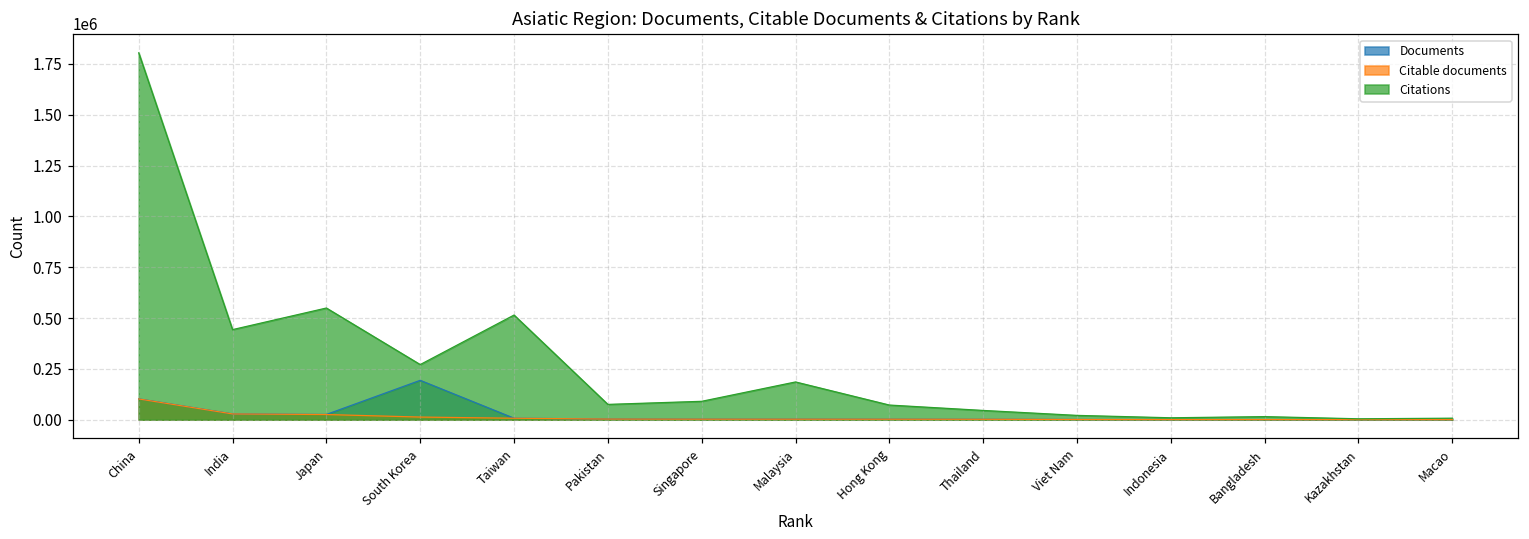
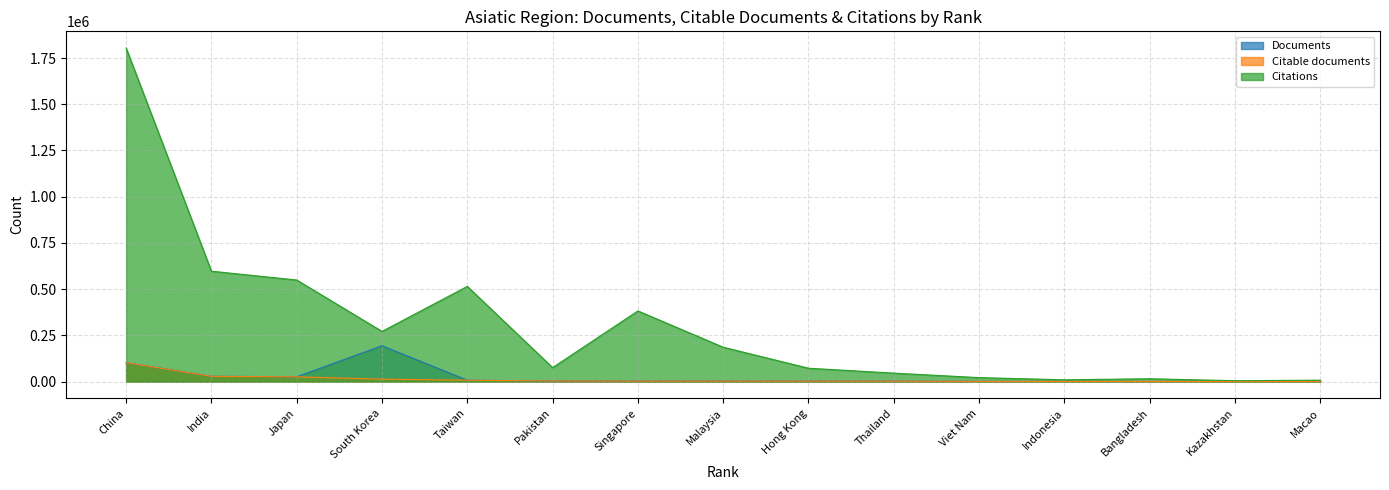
Citations, India: 440000 -> 600000
Citations, Singapore: 90000 -> 380000
